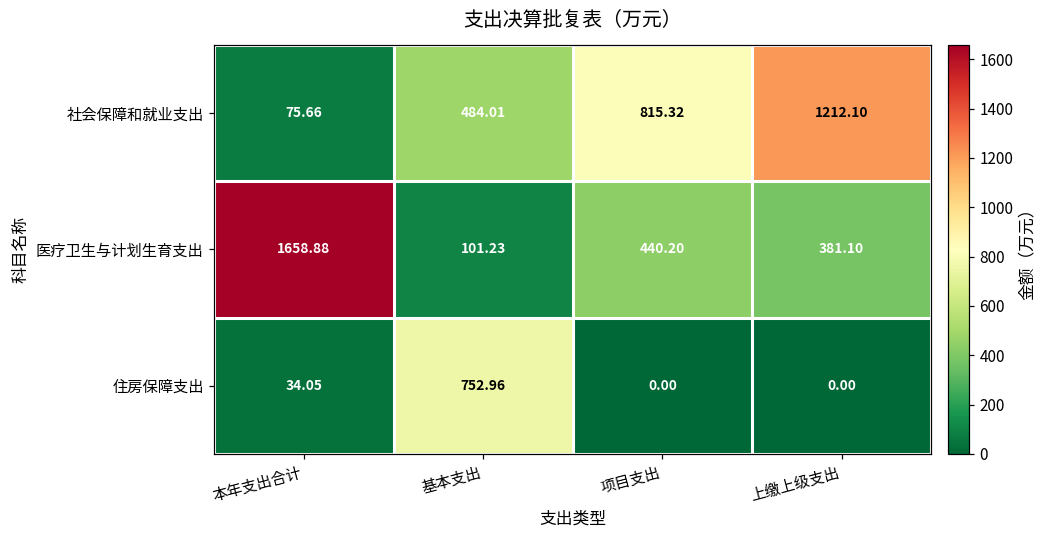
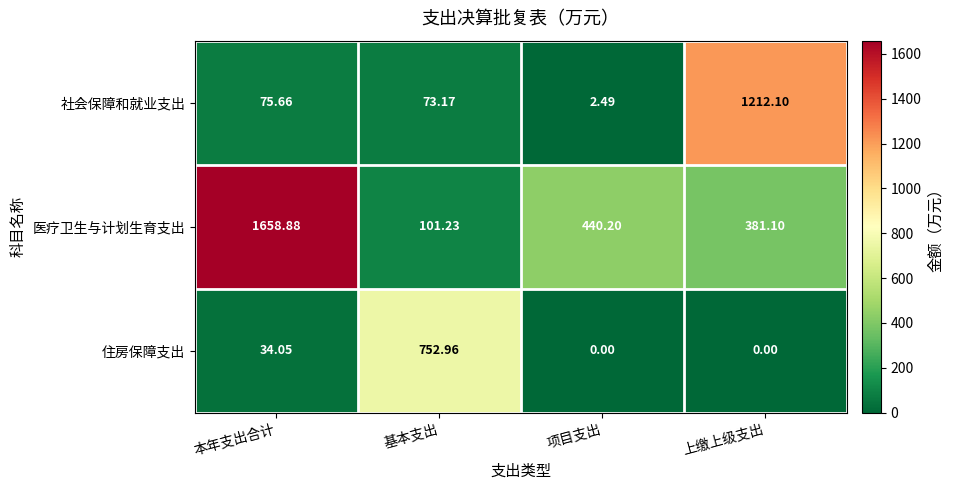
社会保障和就业支出, 基本支出: 484.01 -> 73.17
社会保障和就业支出, 项目支出: 815.32 -> 2.49
